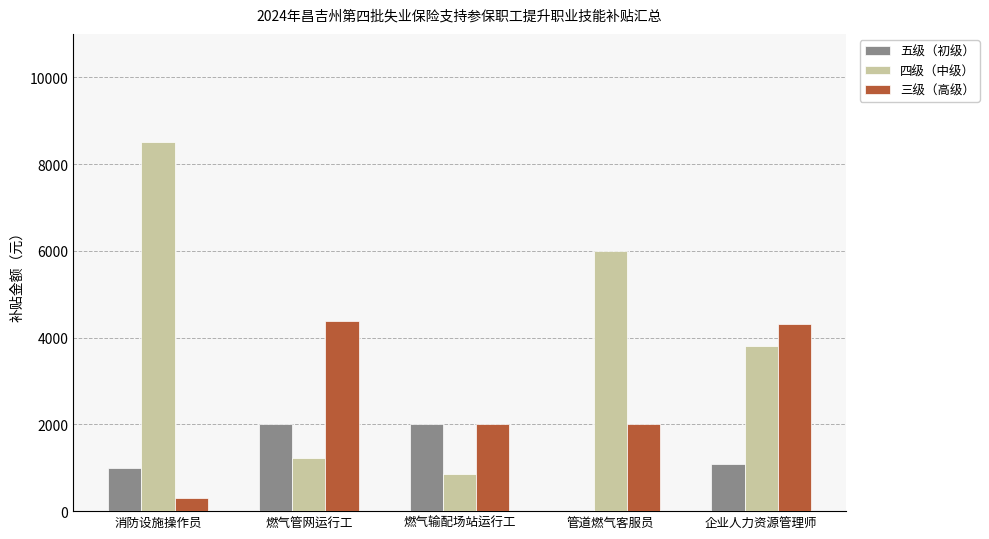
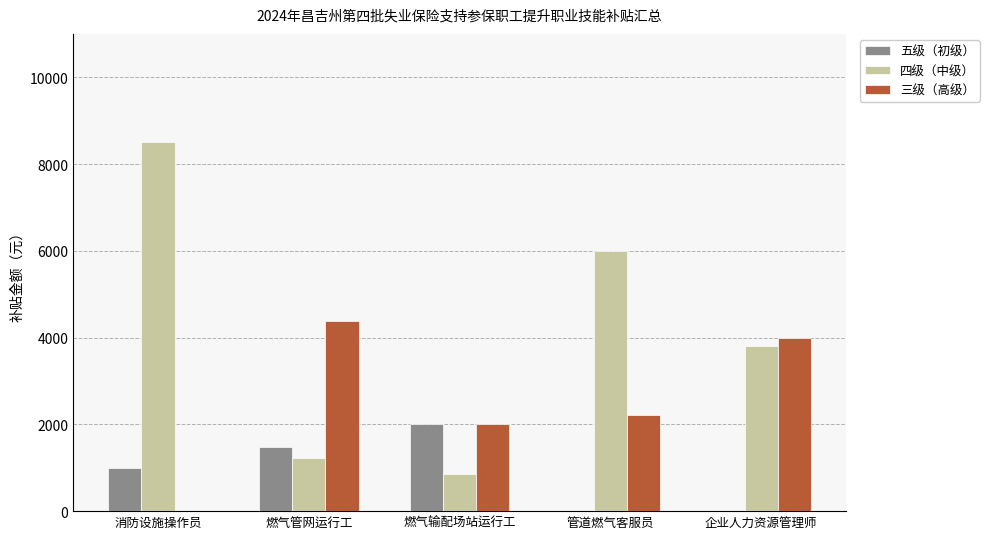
三级（高级）, 消防设施操作员: 300 -> 0
五级（初级）, 燃气管网运行工: 2000 -> 1500
三级（高级）, 管道燃气客服员: 2000 -> 2200
五级（初级）, 企业人力资源管理师: 1100 -> 0
三级（高级）, 企业人力资源管理师: 4300 -> 4000
